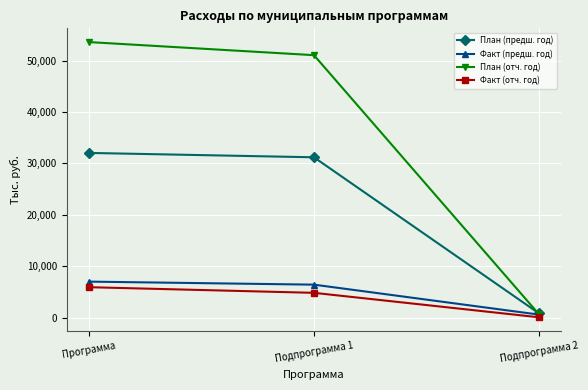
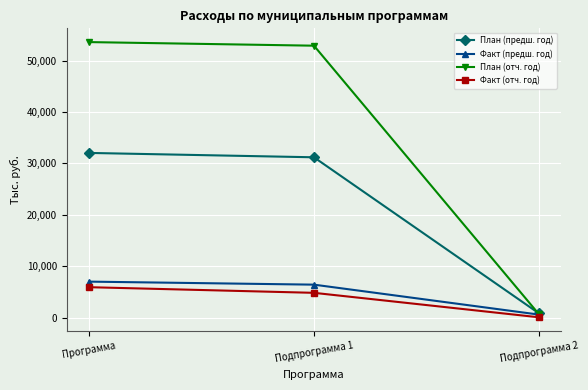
План (отч. год), Подпрограмма 1: 51,000 -> 53,000
